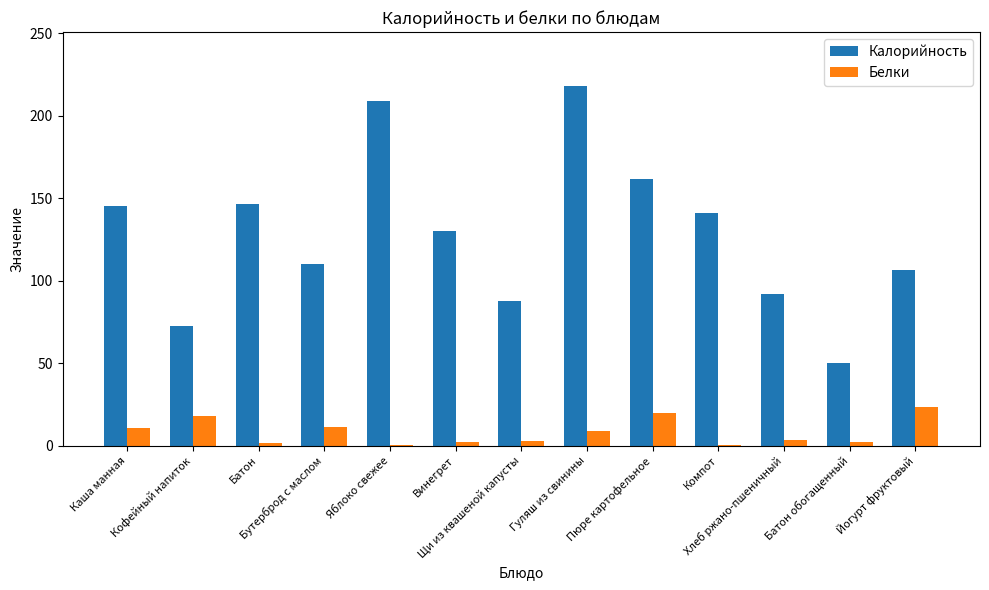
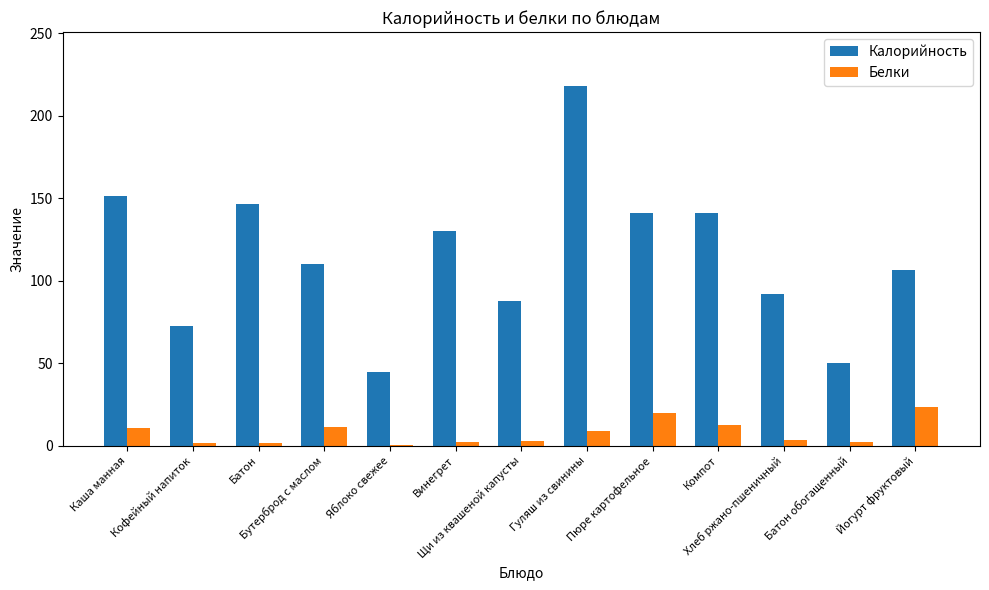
Калорийность, Каша манная: 145 -> 152
Белки, Кофейный напиток: 18 -> 2
Калорийность, Яблоко свежее: 209 -> 44
Калорийность, Пюре картофельное: 162 -> 141
Белки, Компот: 1 -> 12
